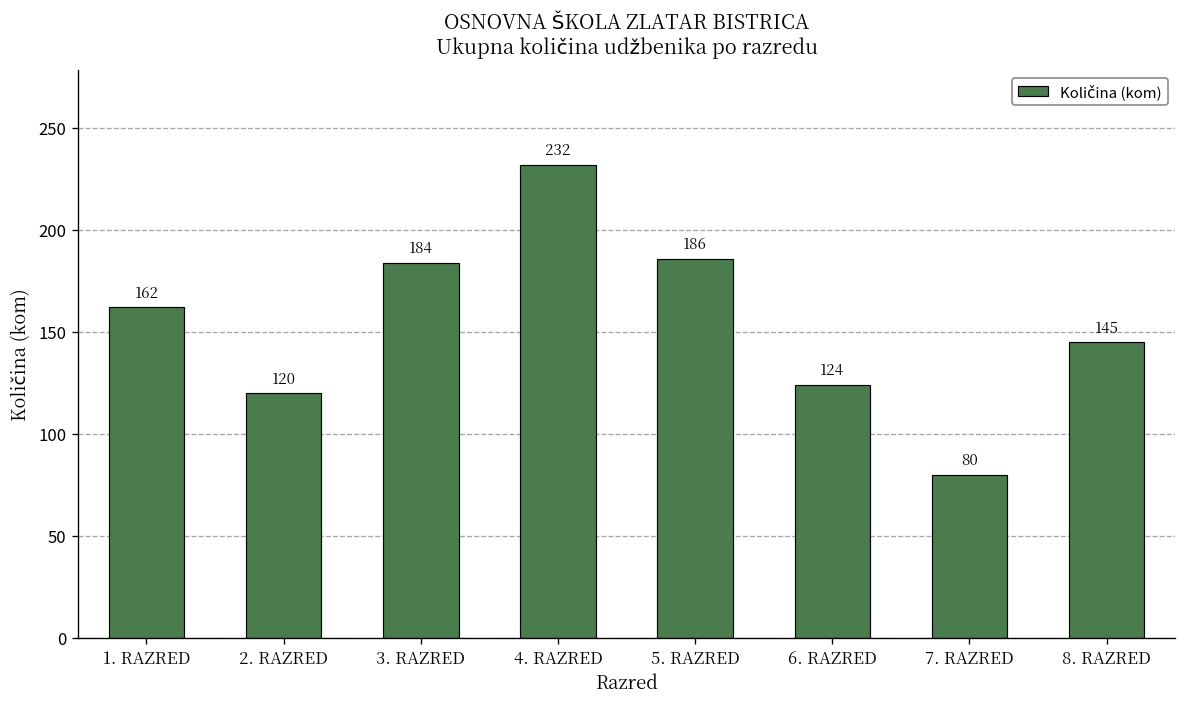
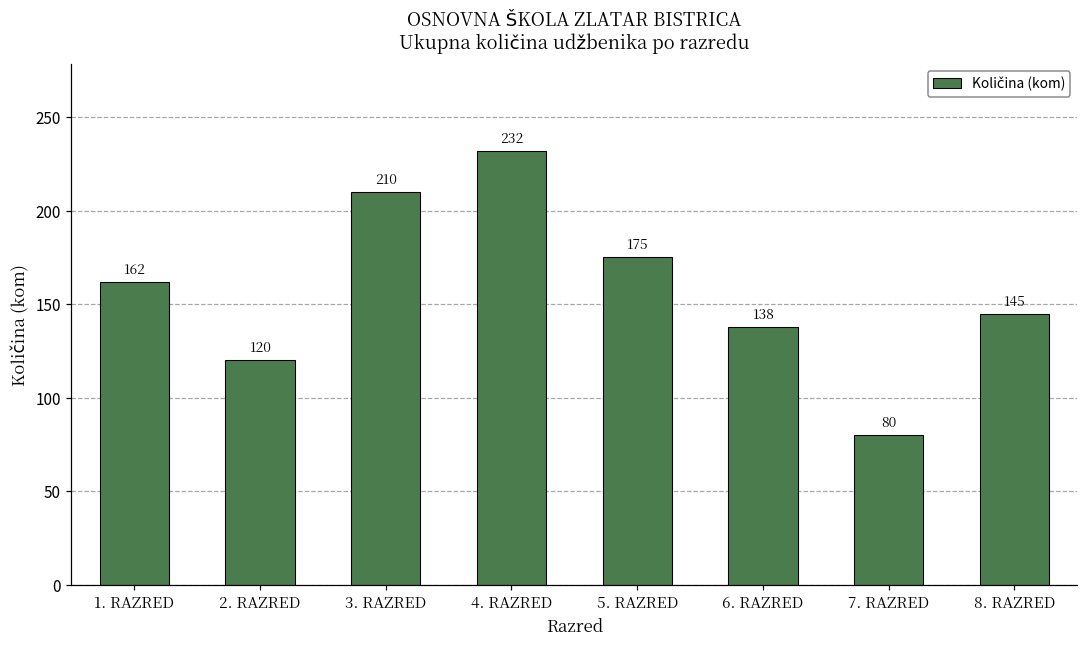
3. RAZRED: 184 -> 210
5. RAZRED: 186 -> 175
6. RAZRED: 124 -> 138
